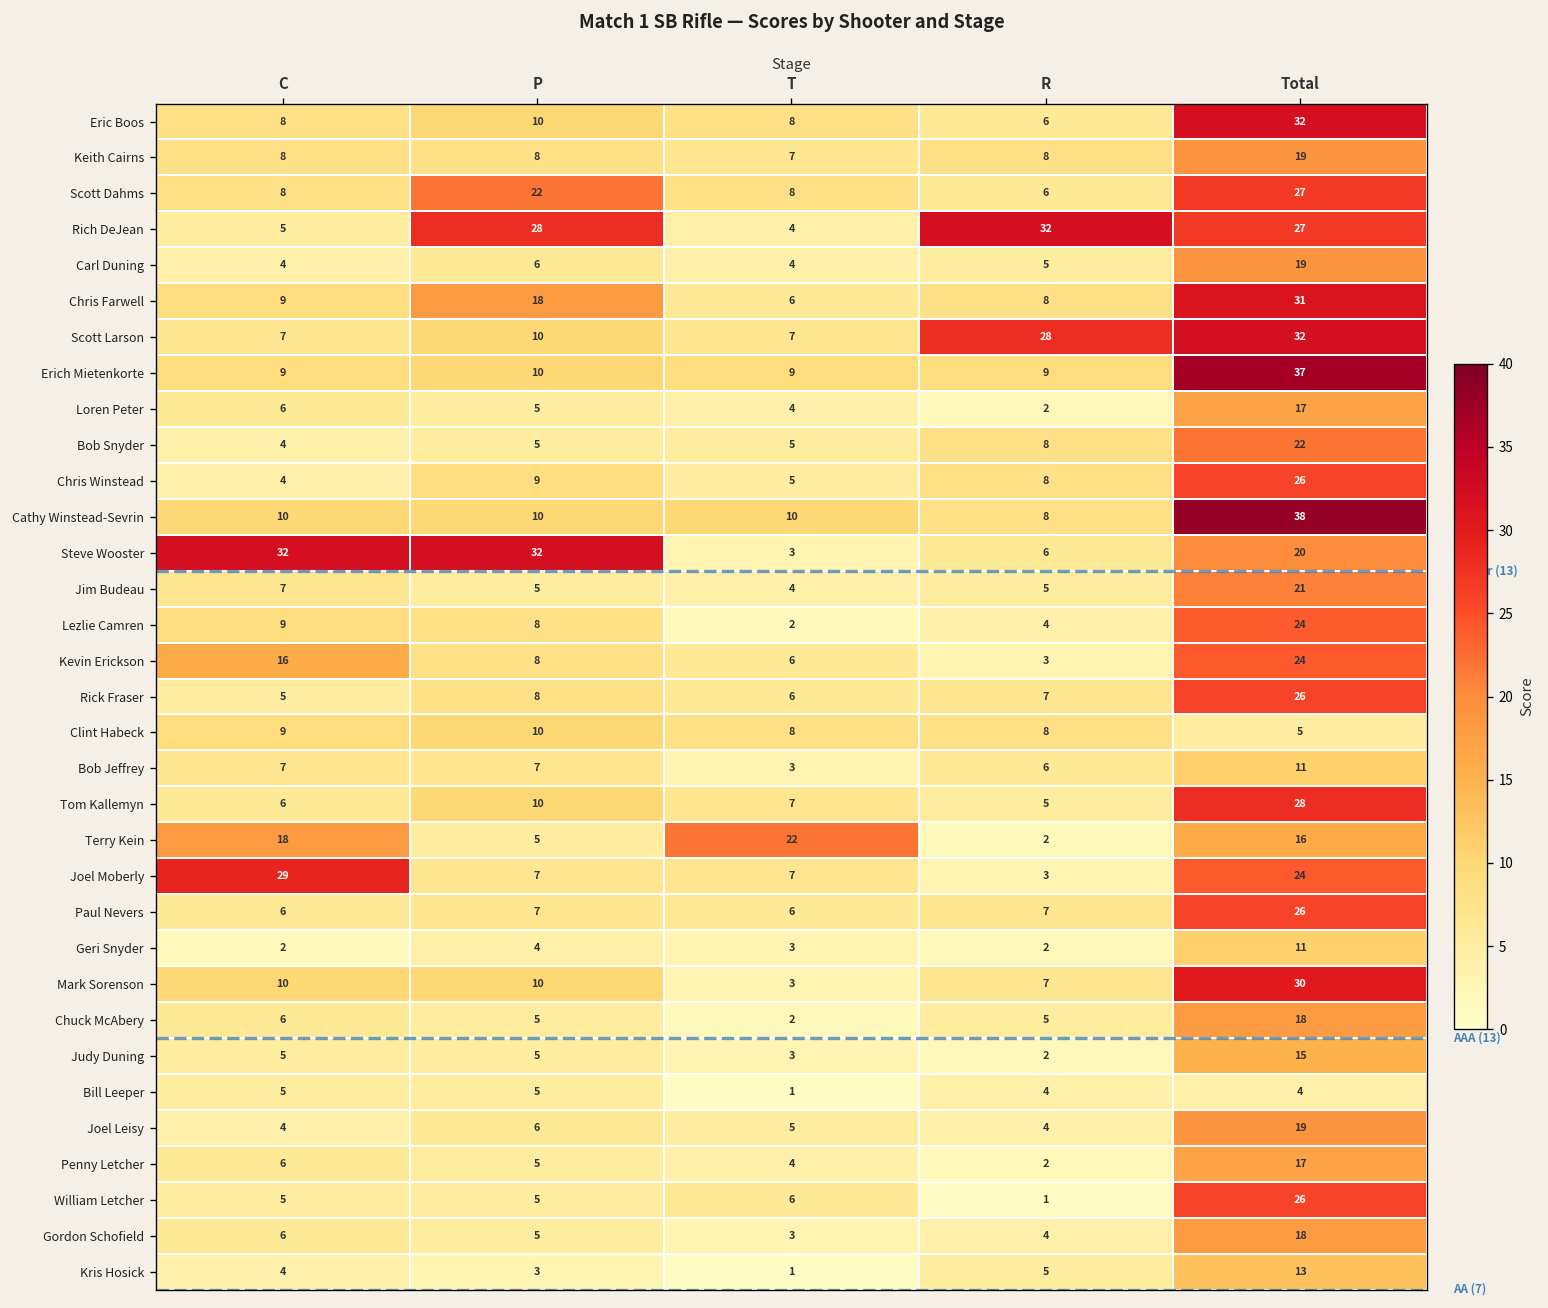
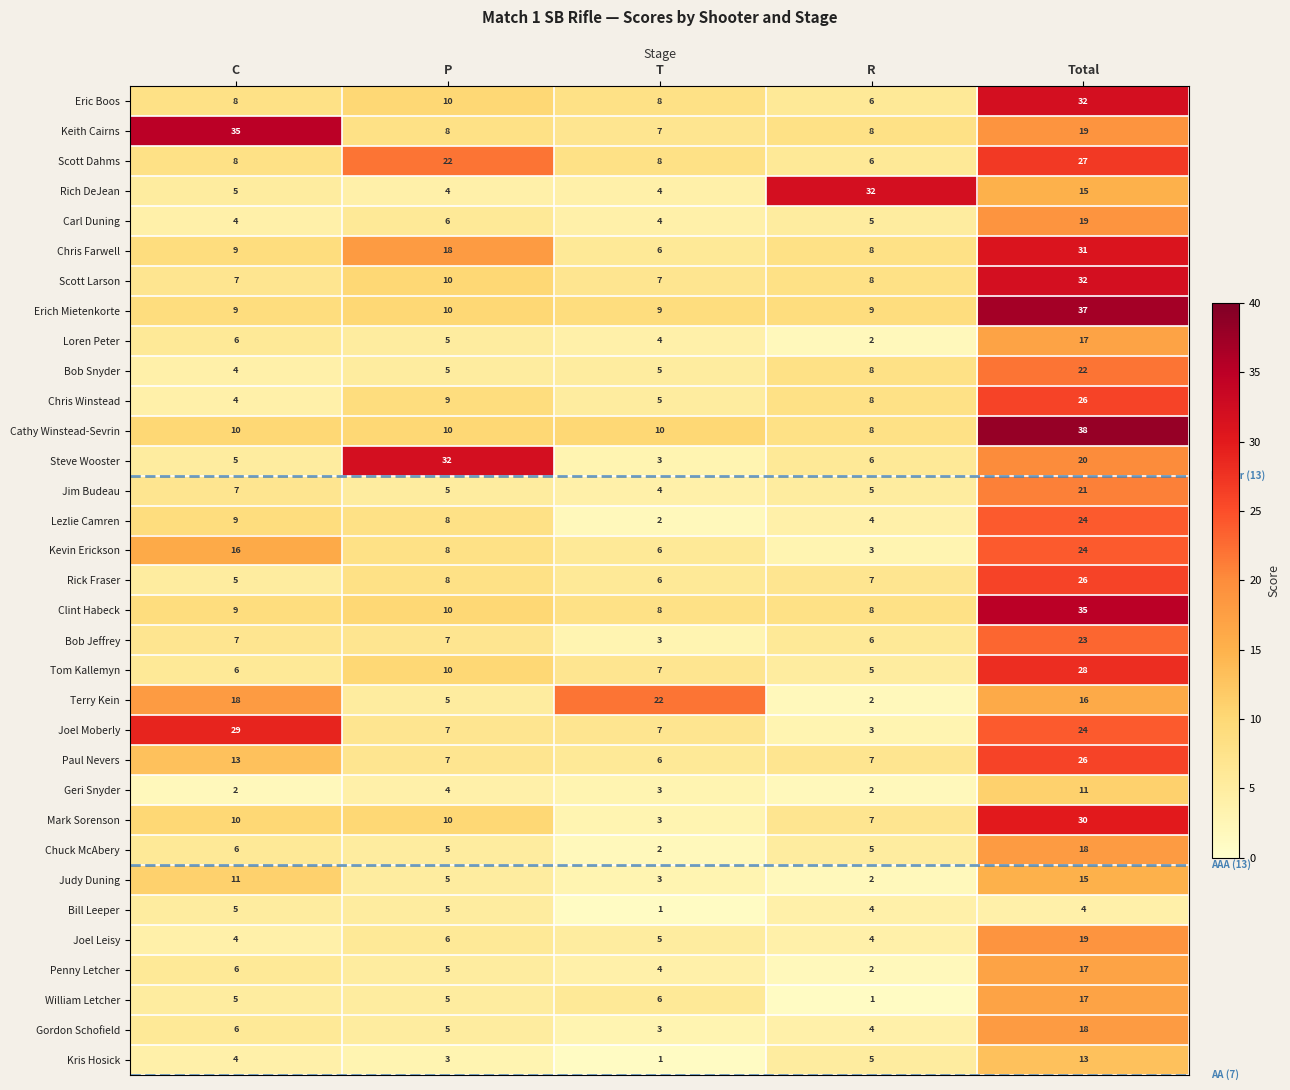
Keith Cairns, C: 8 -> 35
Rich DeJean, P: 28 -> 4
Rich DeJean, Total: 27 -> 15
Scott Larson, R: 28 -> 8
Steve Wooster, C: 32 -> 5
Clint Habeck, Total: 5 -> 35
Bob Jeffrey, Total: 11 -> 23
Paul Nevers, C: 6 -> 13
Judy Duning, C: 5 -> 11
William Letcher, Total: 26 -> 17
